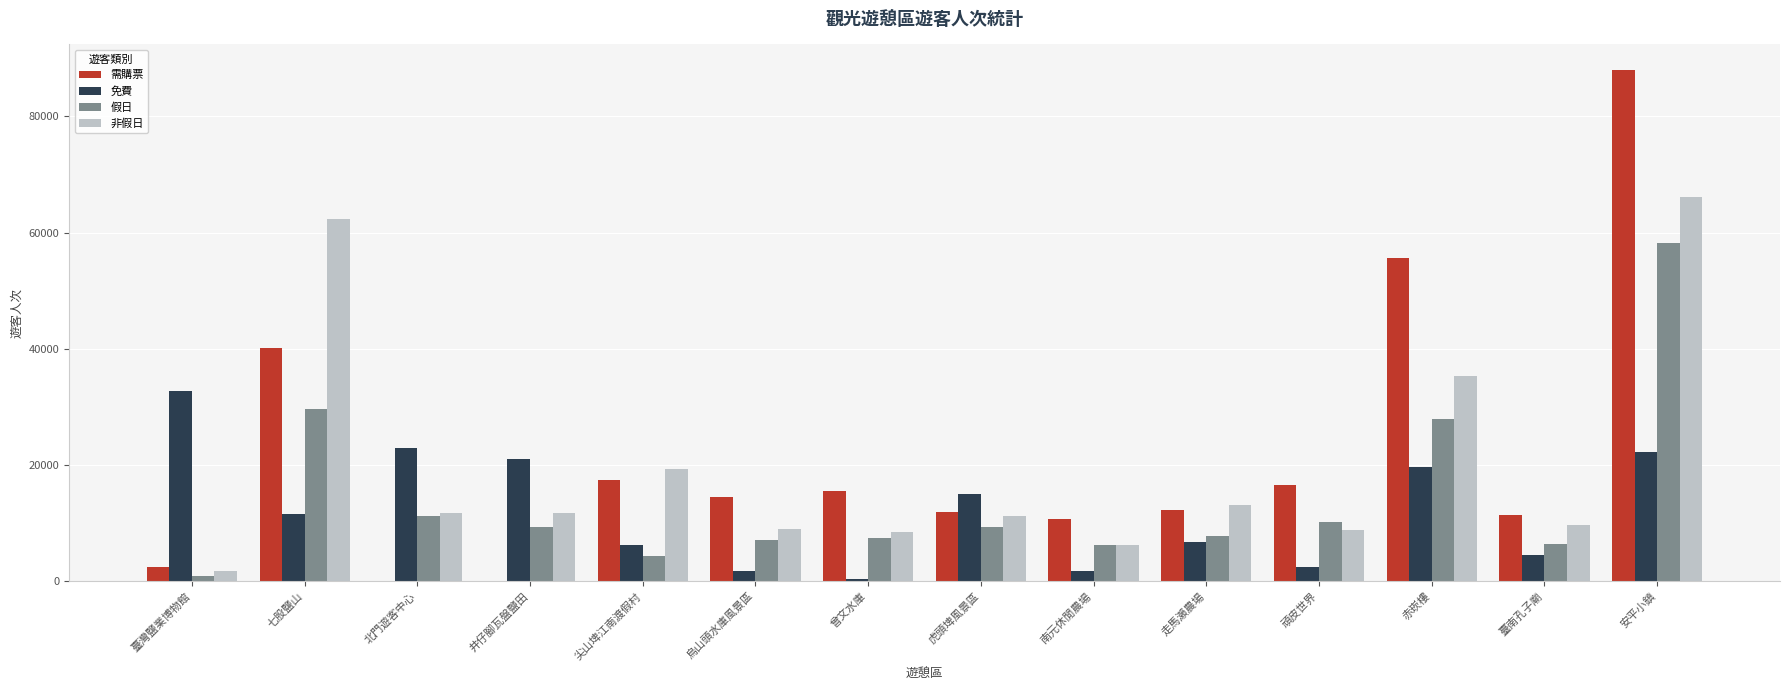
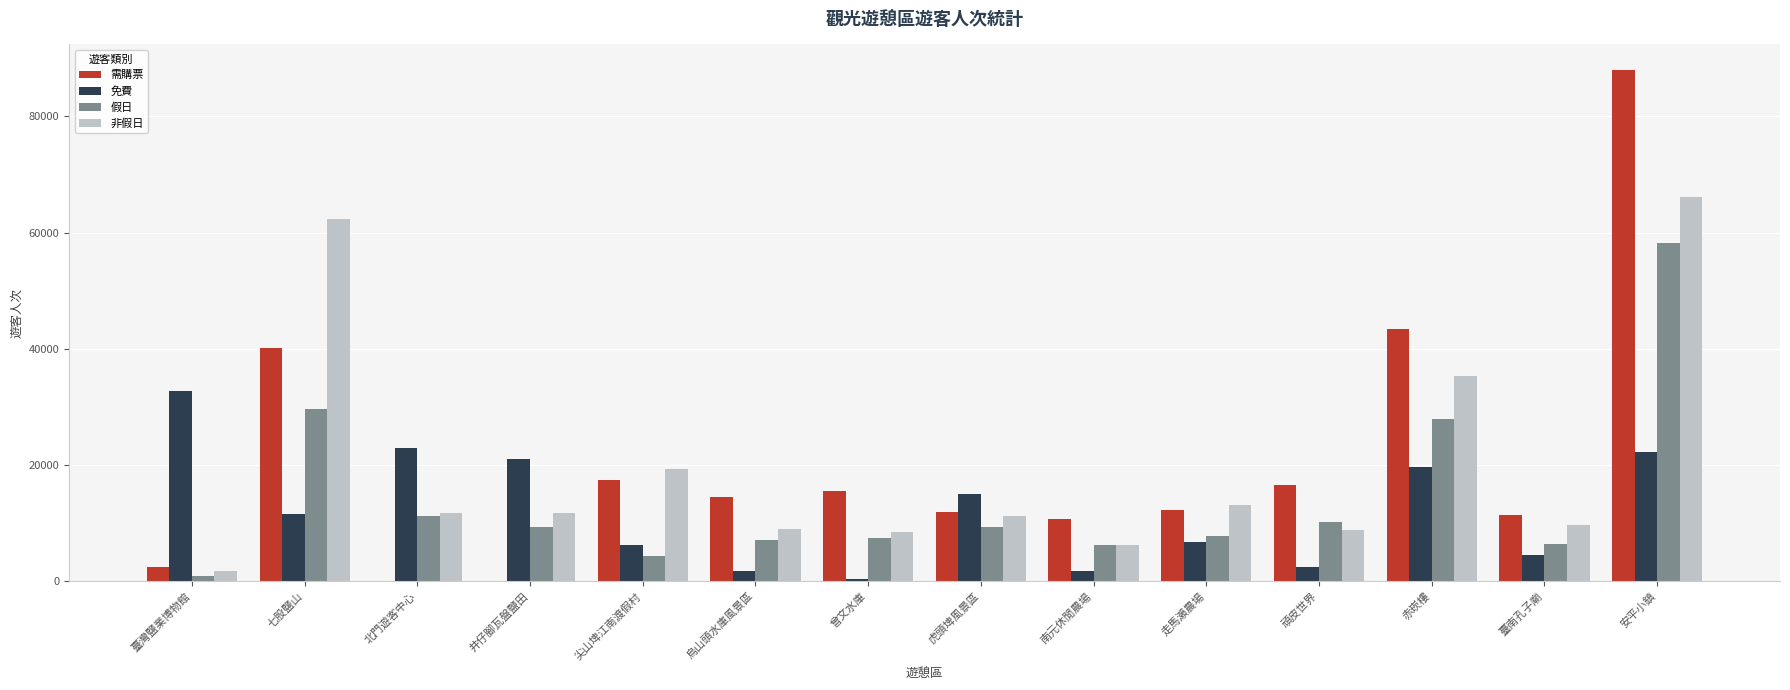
需購票, 赤崁樓: 56000 -> 43000
